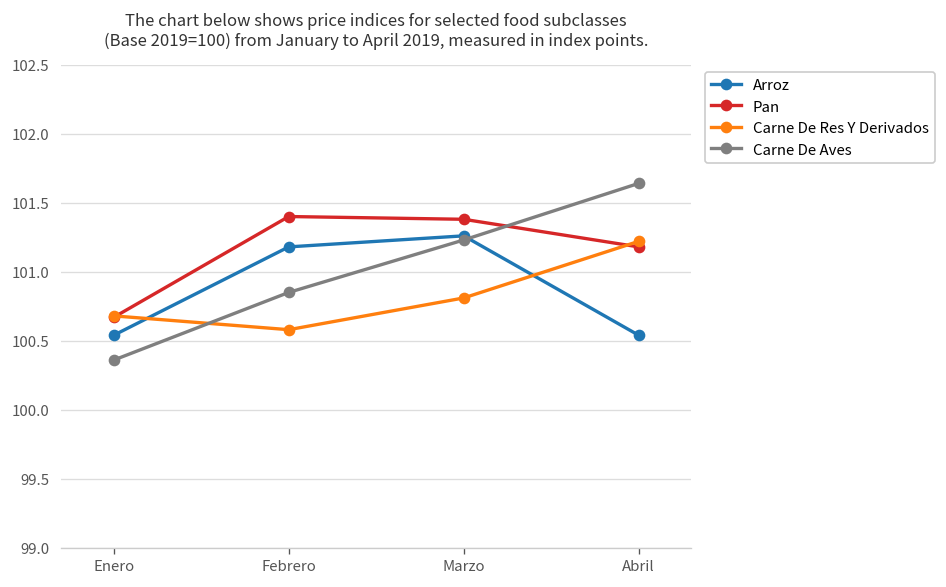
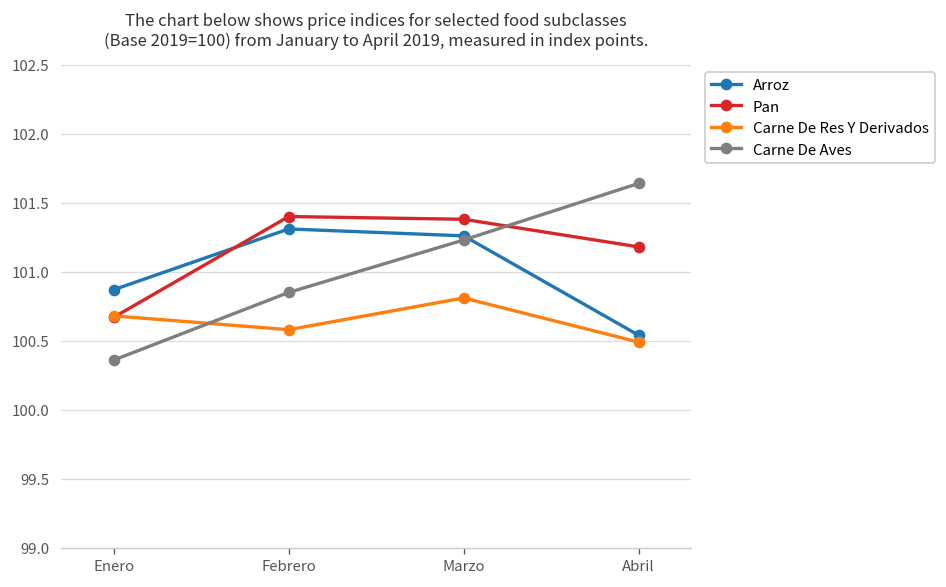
Arroz, Enero: 100.54 -> 100.87
Arroz, Febrero: 101.18 -> 101.31
Carne De Res Y Derivados, Abril: 101.22 -> 100.49
